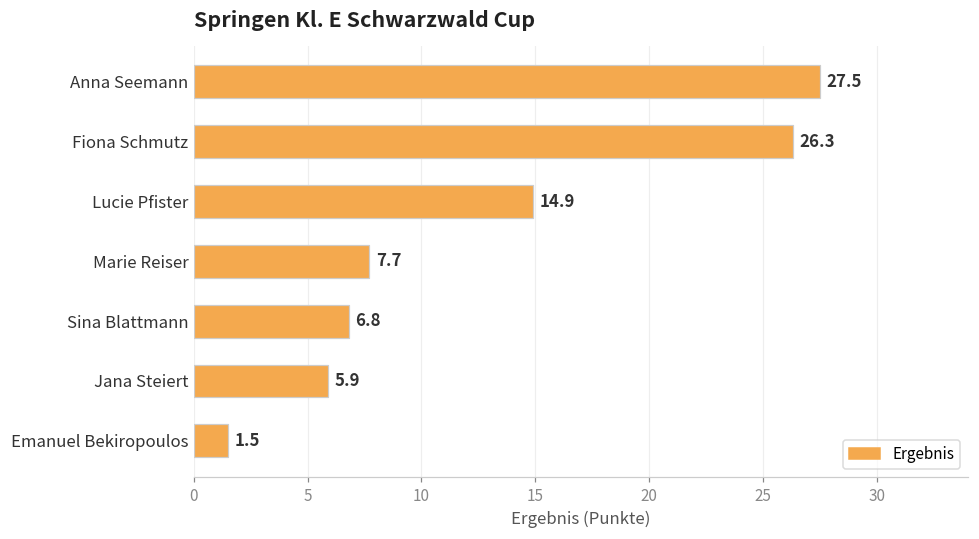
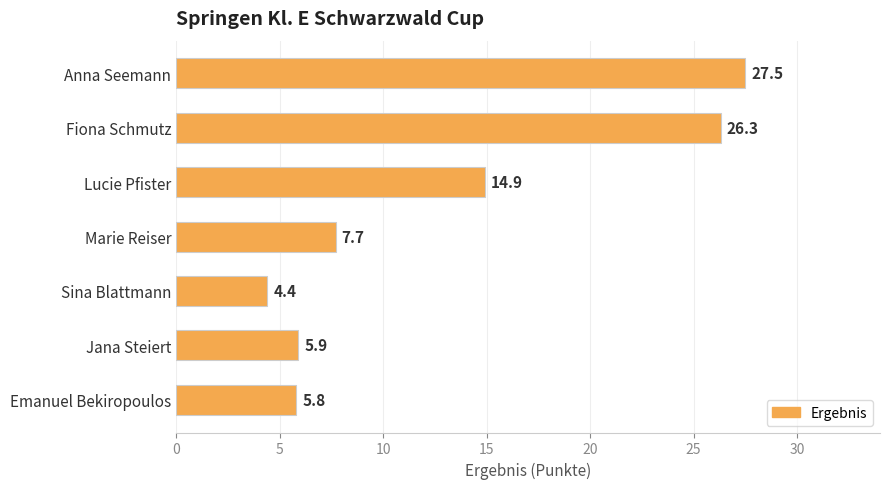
Sina Blattmann: 6.8 -> 4.4
Emanuel Bekiropoulos: 1.5 -> 5.8
